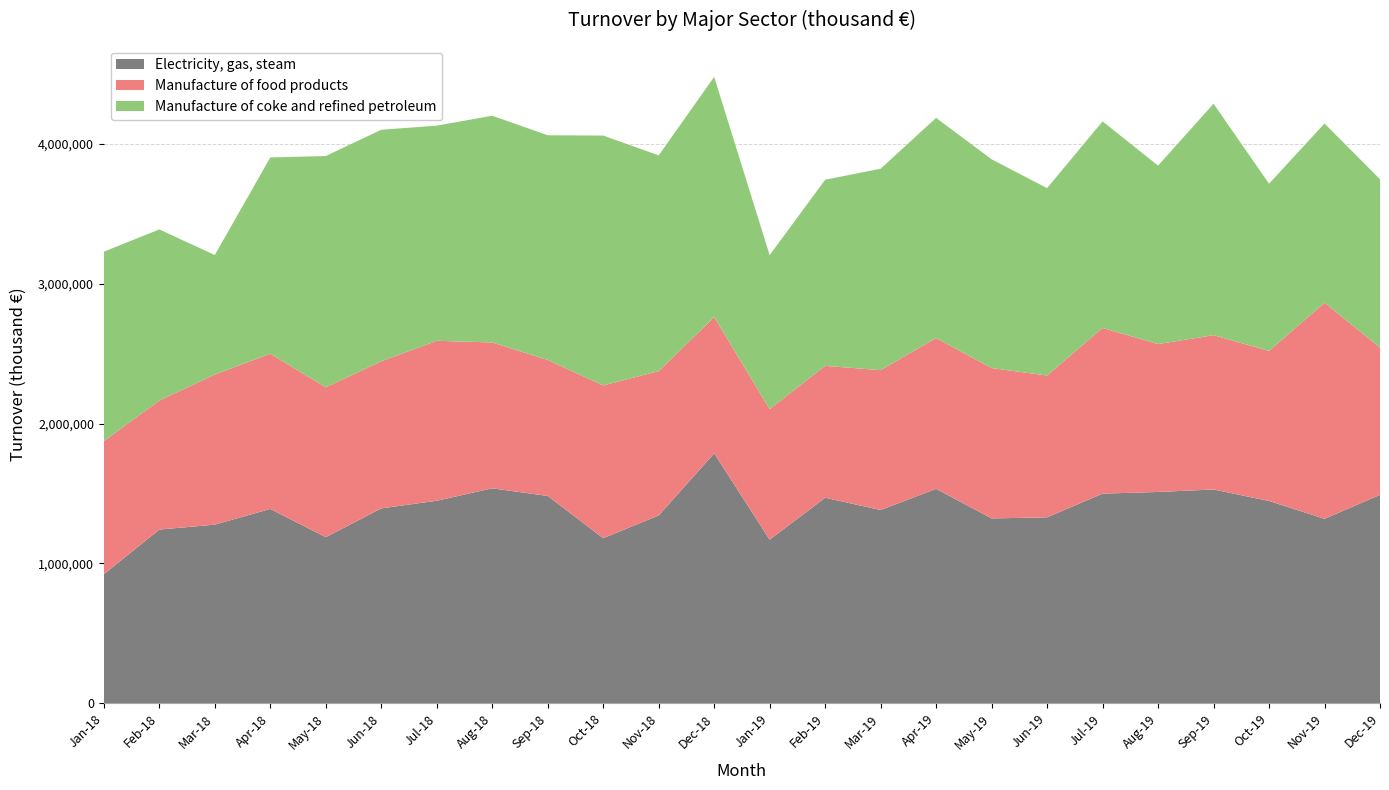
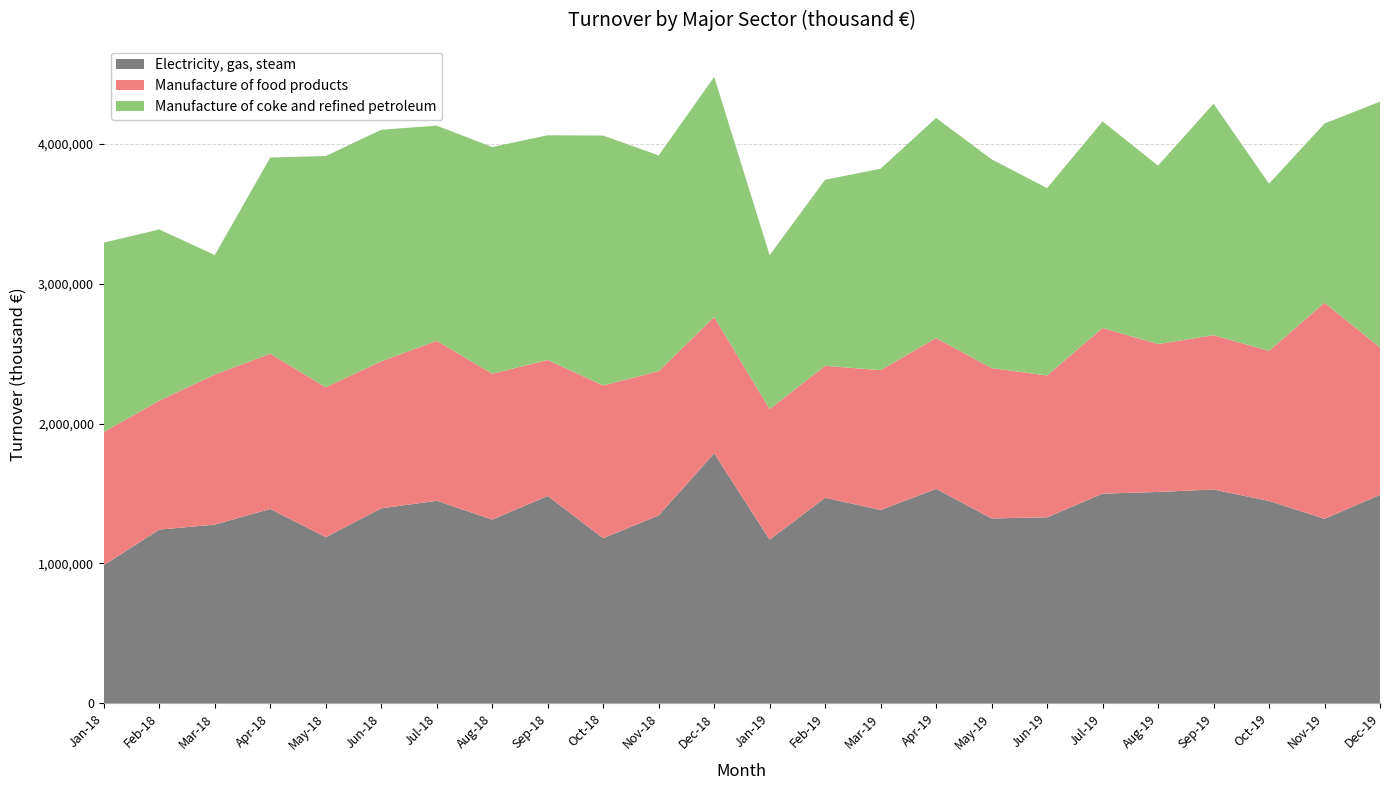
Electricity, gas, steam, Jan-18: 920,000 -> 990,000
Electricity, gas, steam, Aug-18: 1,540,000 -> 1,310,000
Manufacture of coke and refined petroleum, Dec-19: 1,200,000 -> 1,760,000
